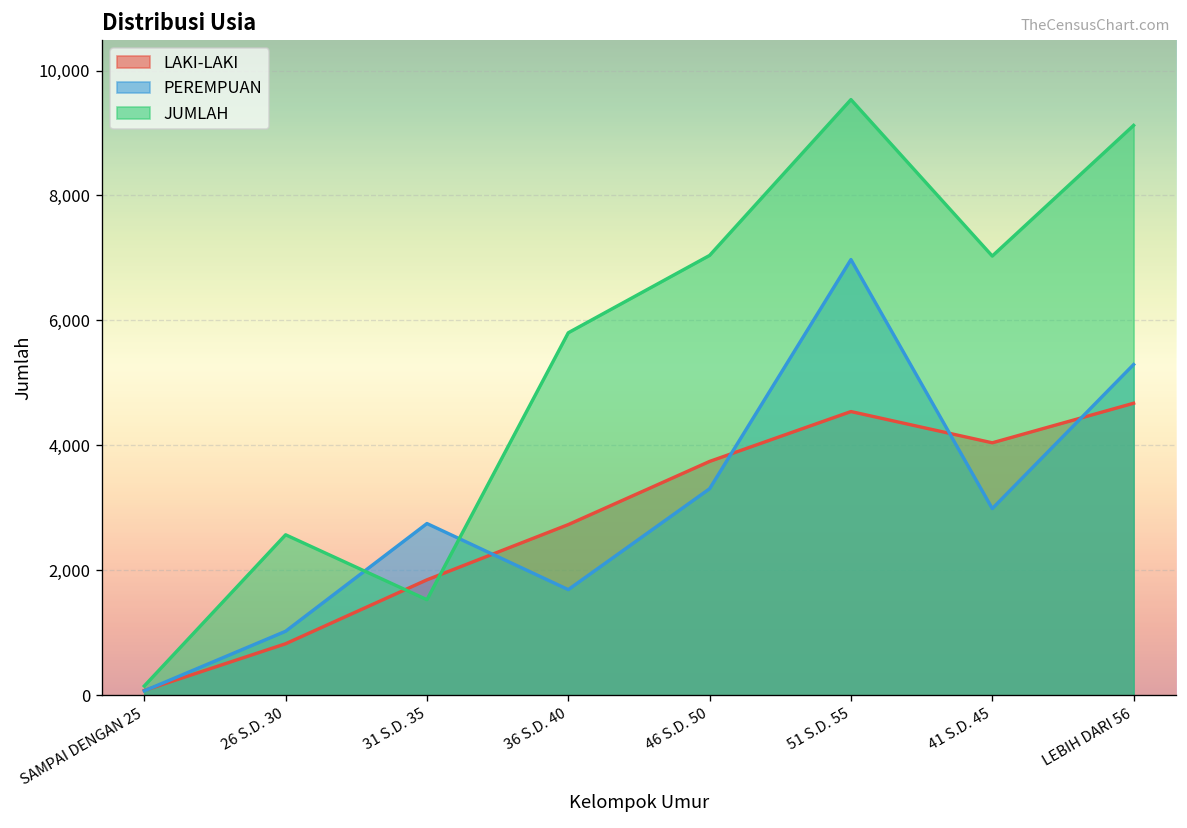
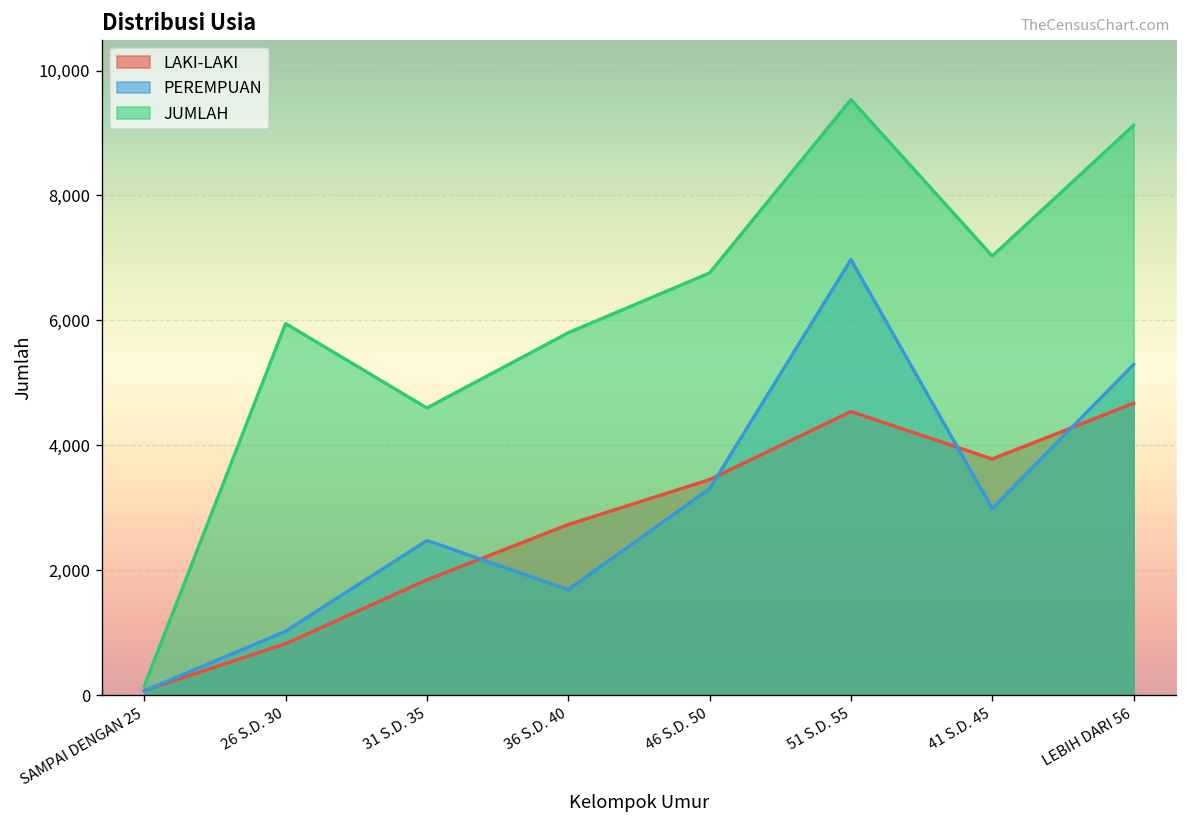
JUMLAH, 26 S.D. 30: 2,600 -> 6,000
PEREMPUAN, 31 S.D. 35: 2,800 -> 2,500
JUMLAH, 31 S.D. 35: 1,500 -> 4,600
LAKI-LAKI, 46 S.D. 50: 3,700 -> 3,500
JUMLAH, 46 S.D. 50: 7,000 -> 6,800
LAKI-LAKI, 41 S.D. 45: 4,000 -> 3,800
